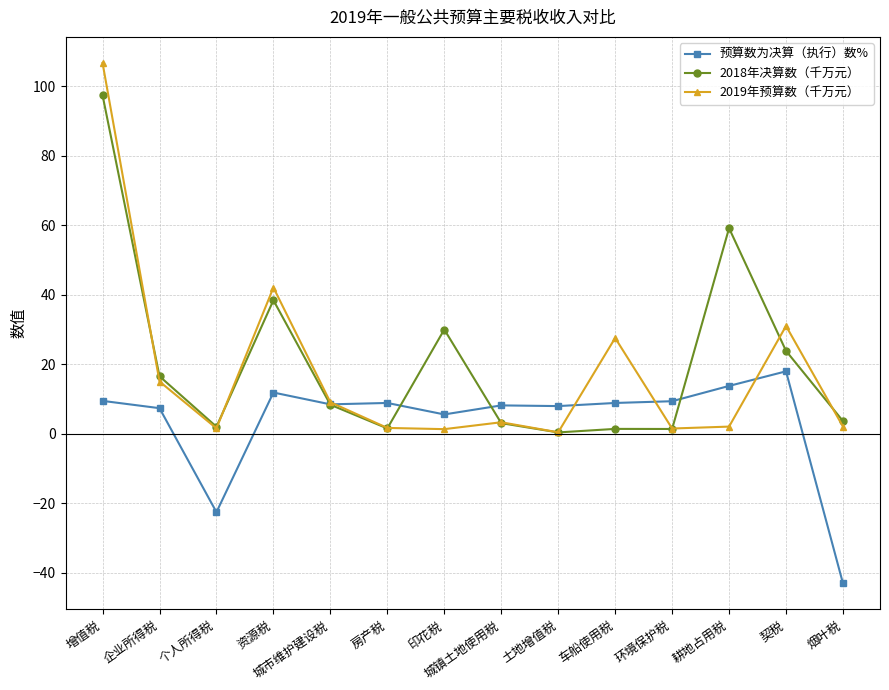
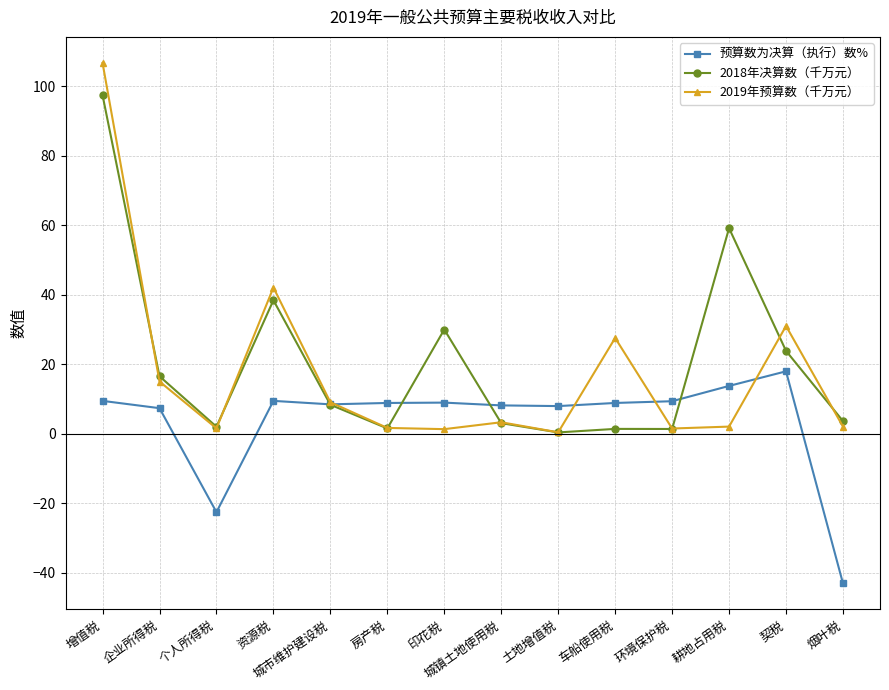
预算数为决算（执行）数%, 资源税: 12 -> 10
预算数为决算（执行）数%, 印花税: 6 -> 9
